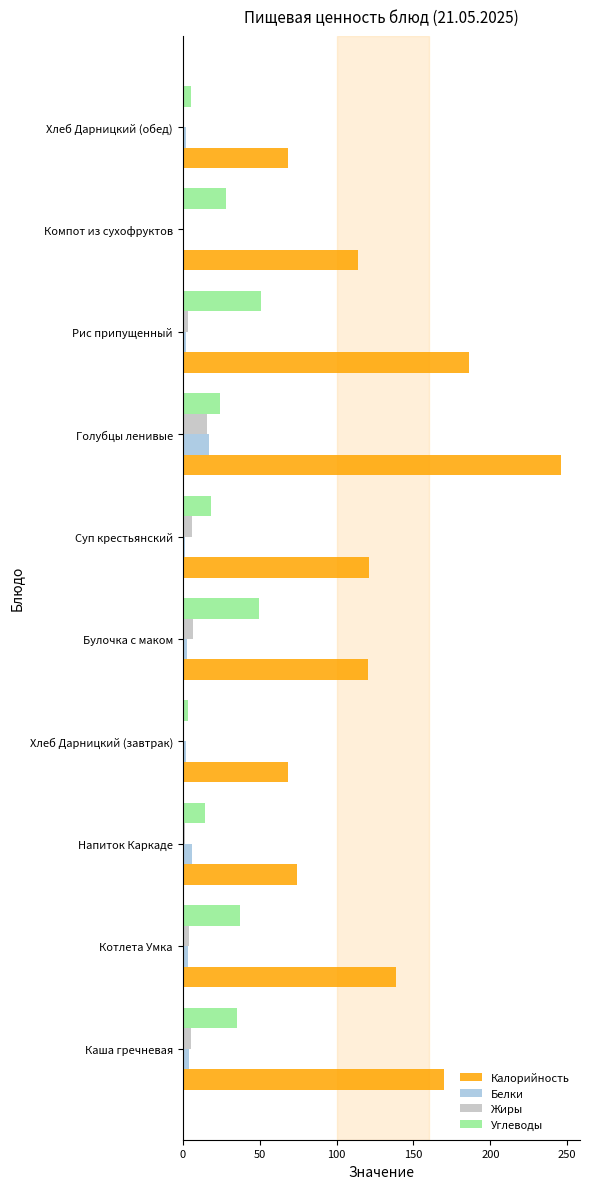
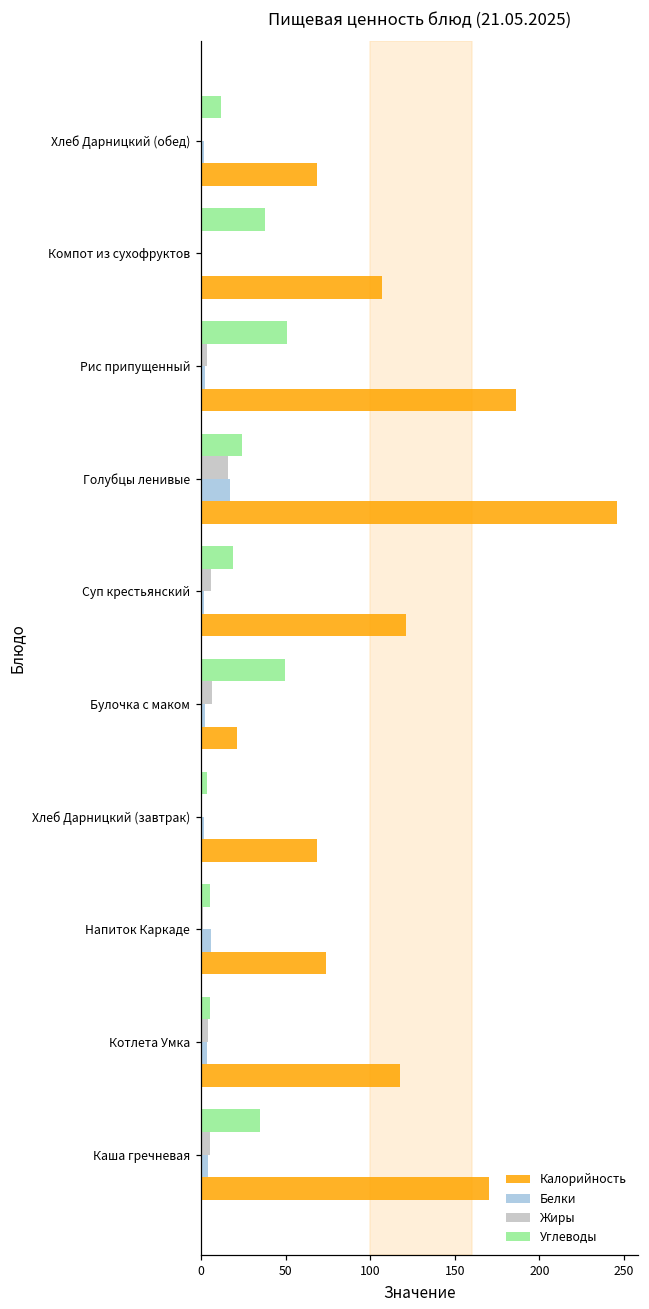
Углеводы, Хлеб Дарницкий (обед): 6 -> 12
Углеводы, Компот из сухофруктов: 28 -> 38
Калорийность, Компот из сухофруктов: 114 -> 107
Калорийность, Булочка с маком: 120 -> 22
Углеводы, Напиток Каркаде: 15 -> 6
Углеводы, Котлета Умка: 37 -> 5
Калорийность, Котлета Умка: 139 -> 118
